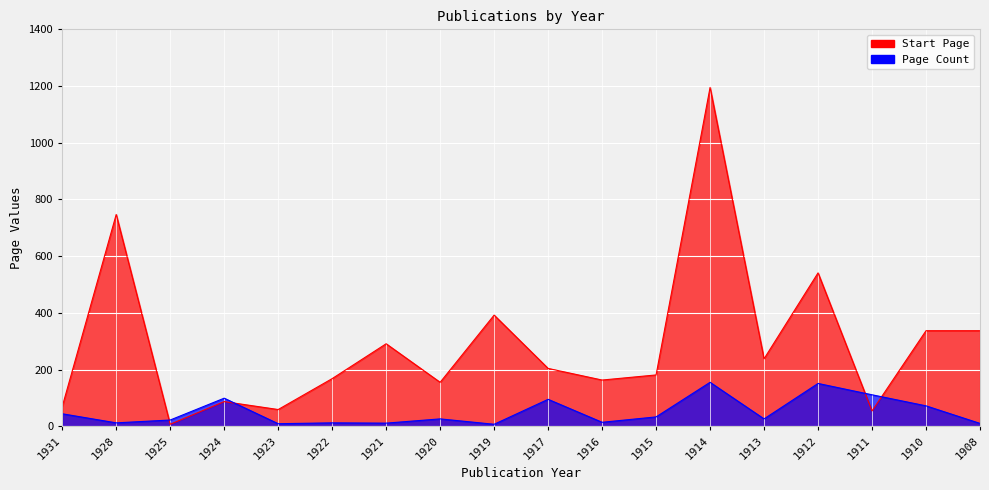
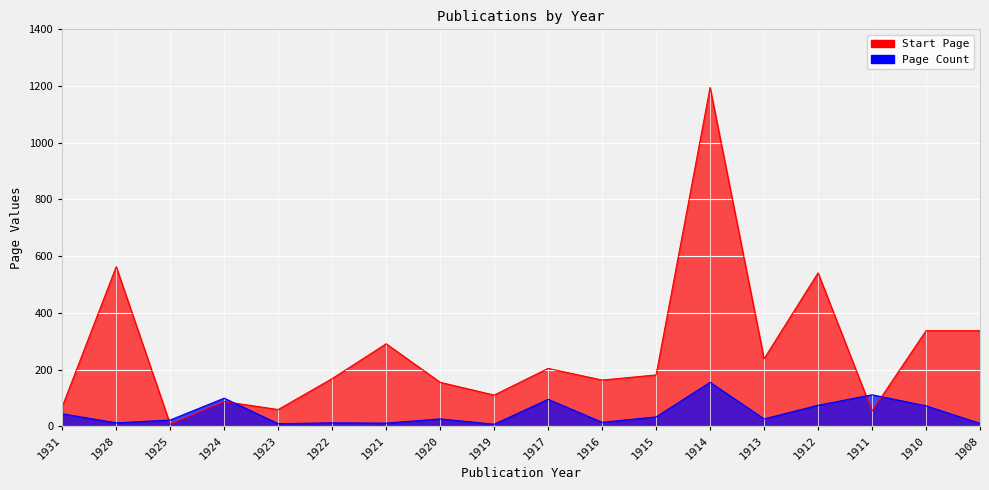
Start Page, 1928: 750 -> 560
Start Page, 1919: 390 -> 110
Page Count, 1912: 150 -> 70
